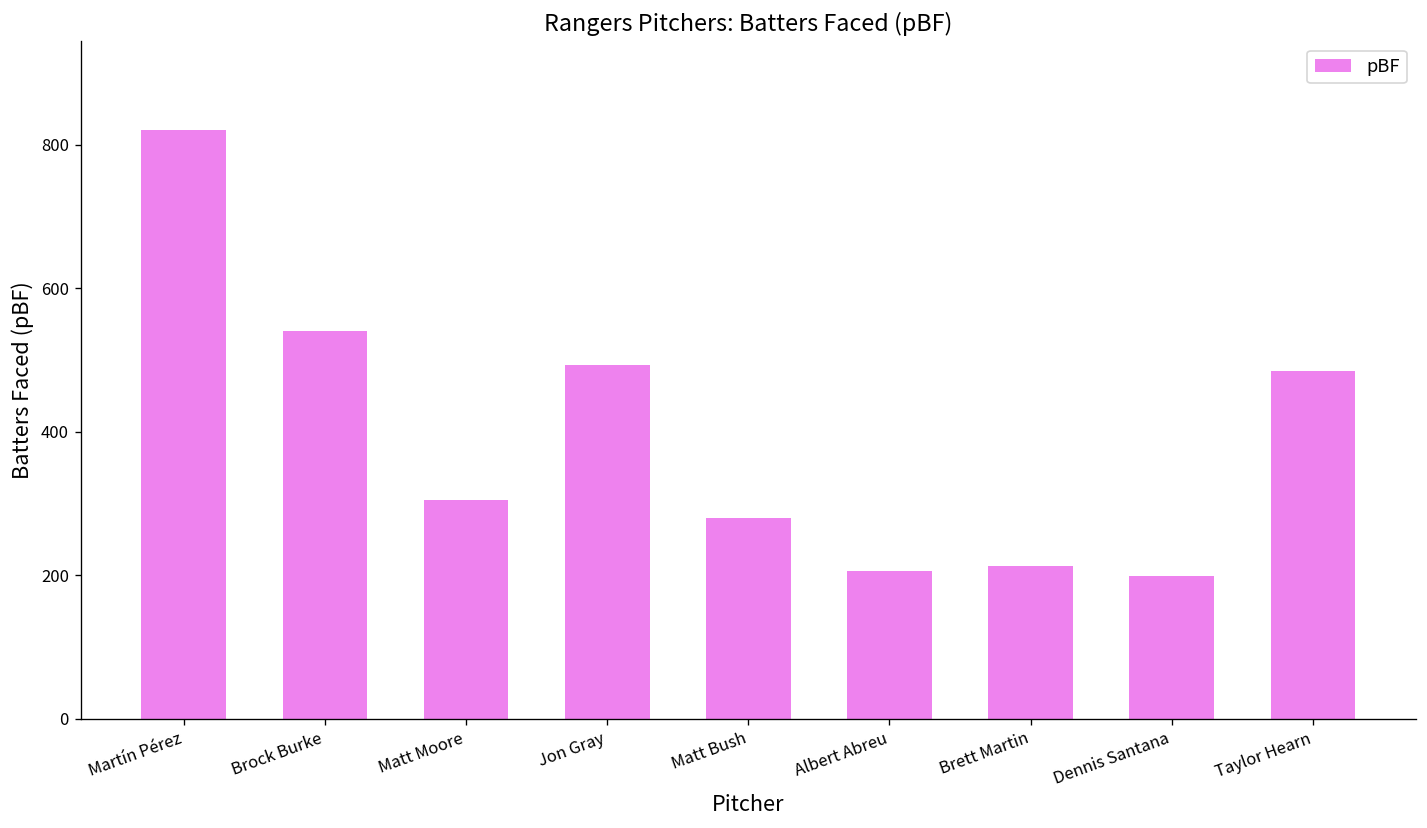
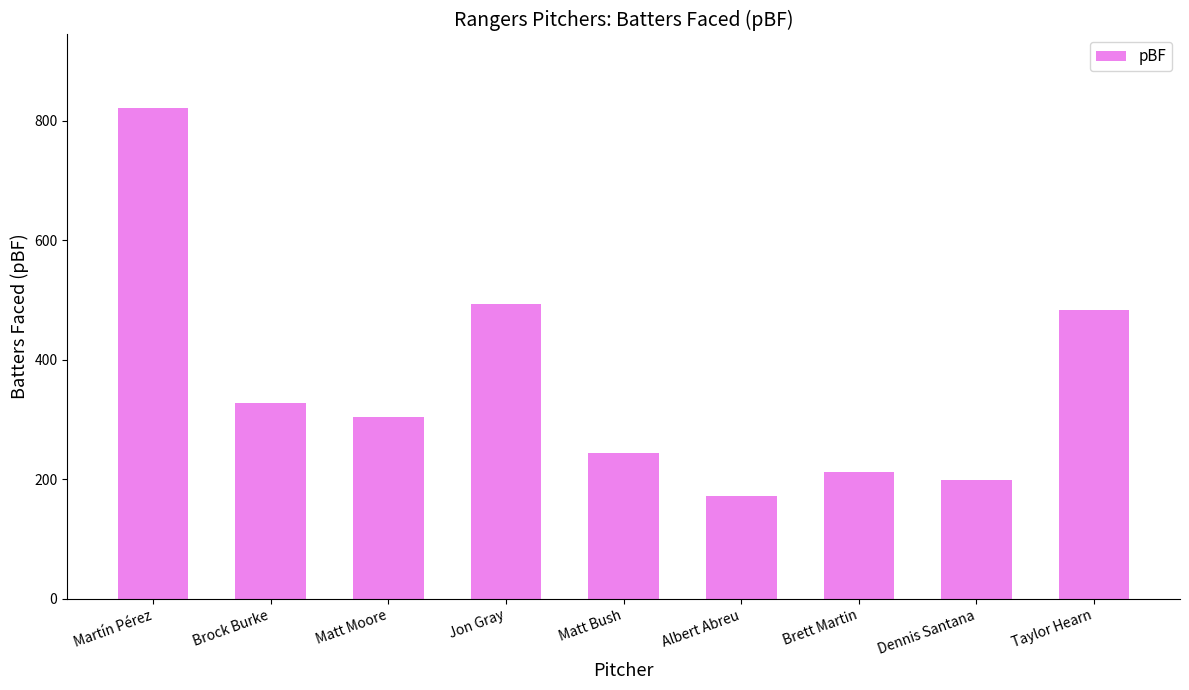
Brock Burke: 540 -> 330
Matt Bush: 280 -> 240
Albert Abreu: 210 -> 170
